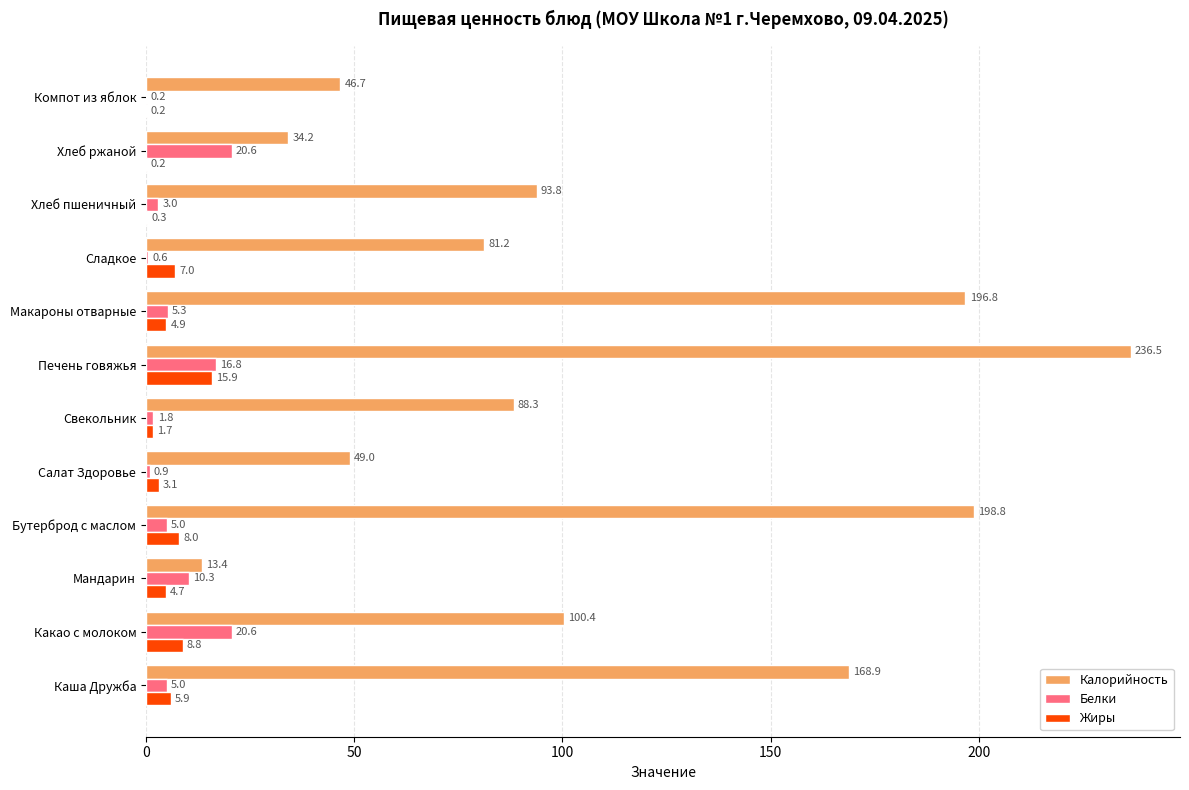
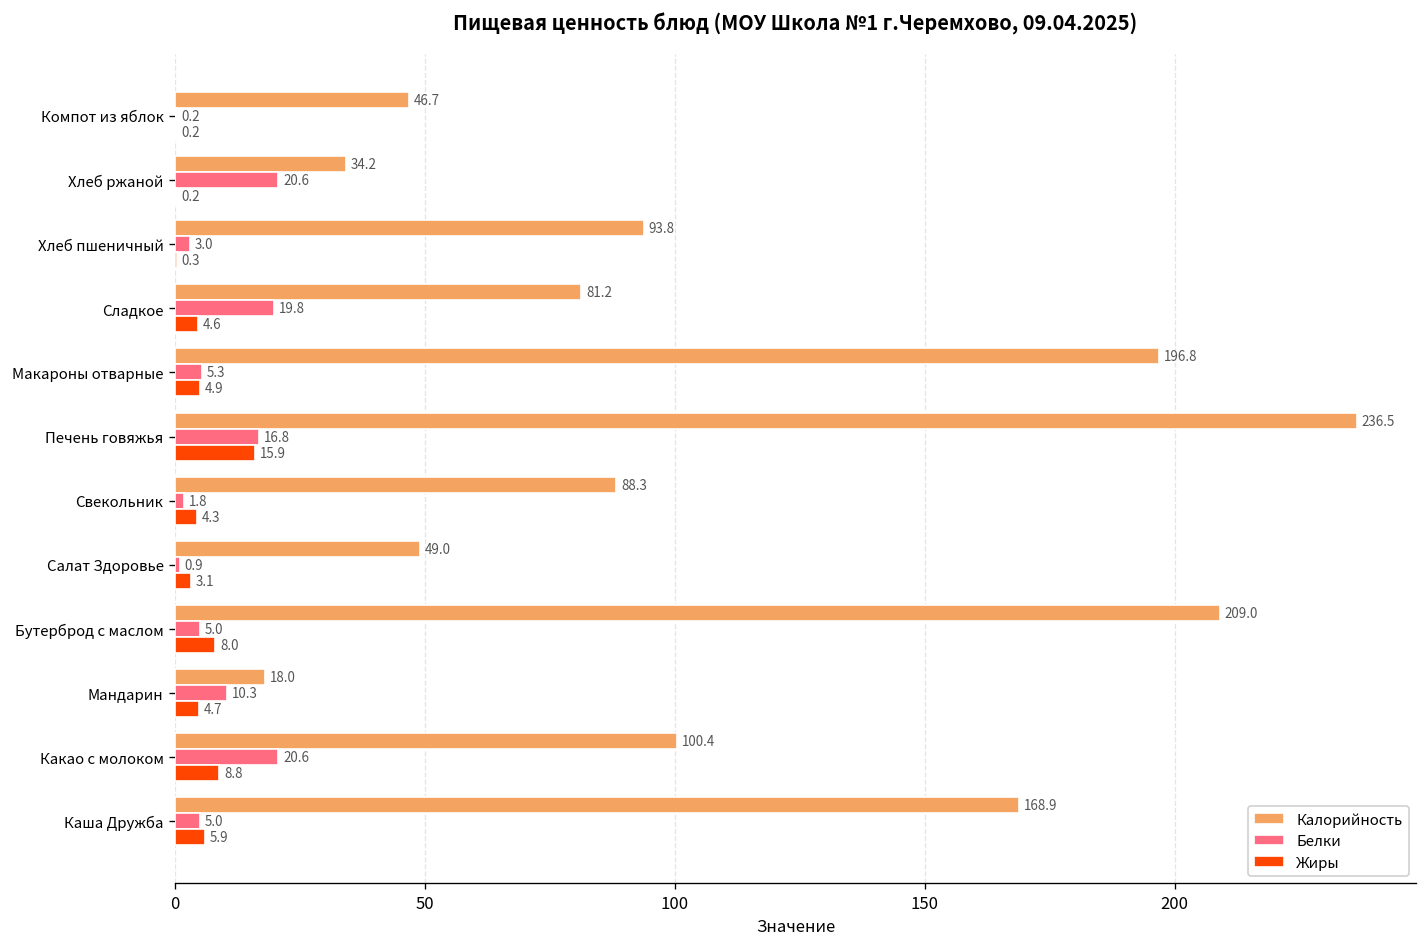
Белки, Сладкое: 0.6 -> 19.8
Жиры, Сладкое: 7.0 -> 4.6
Жиры, Свекольник: 1.7 -> 4.3
Калорийность, Бутерброд с маслом: 198.8 -> 209.0
Калорийность, Мандарин: 13.4 -> 18.0
